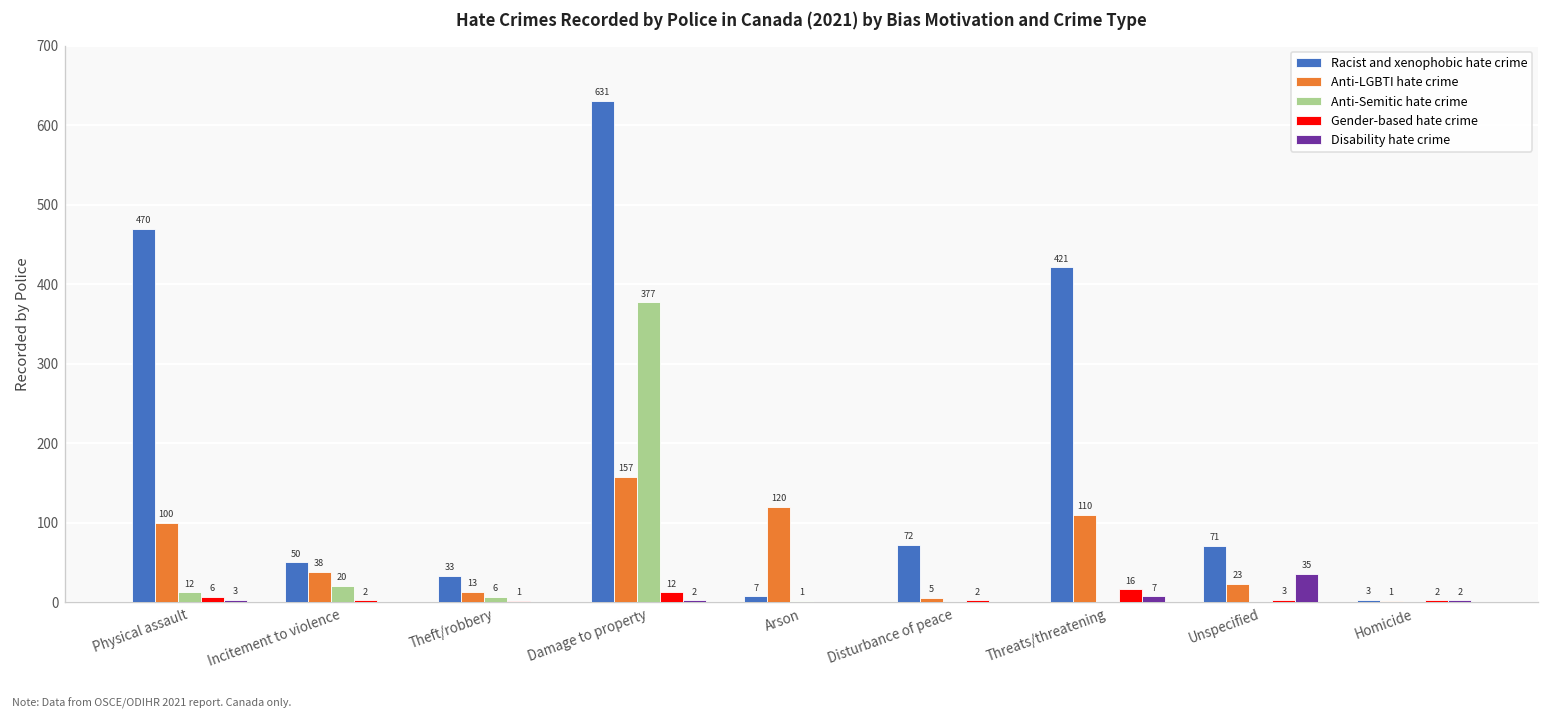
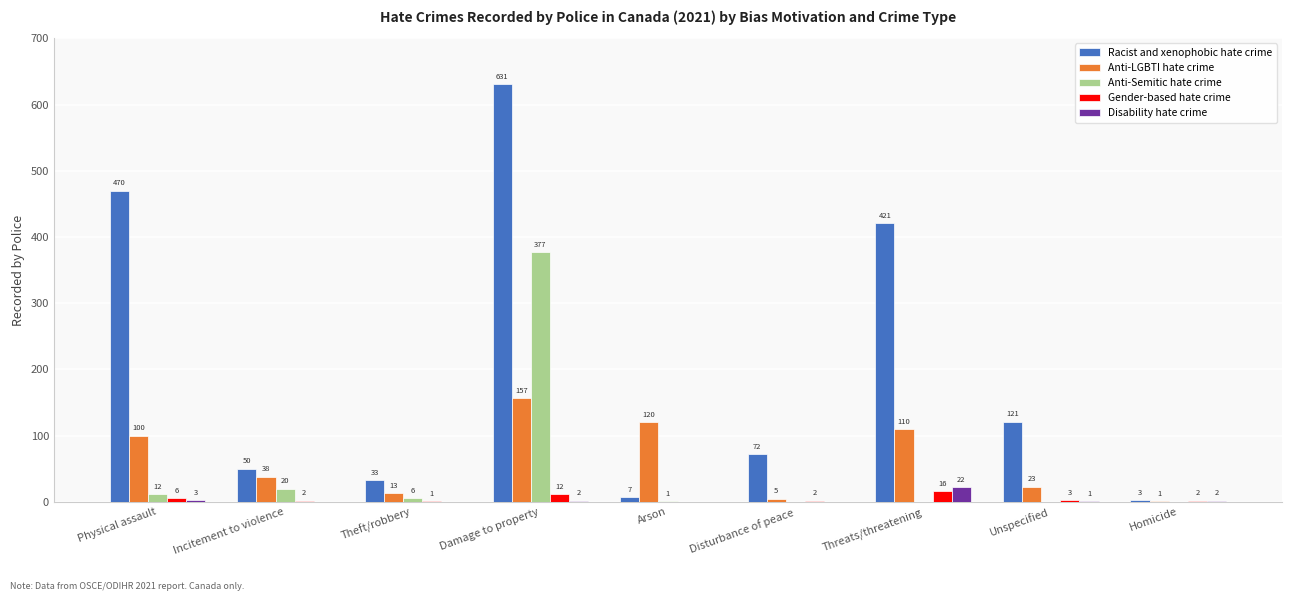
Disability hate crime, Threats/threatening: 7 -> 22
Racist and xenophobic hate crime, Unspecified: 71 -> 121
Disability hate crime, Unspecified: 35 -> 1
